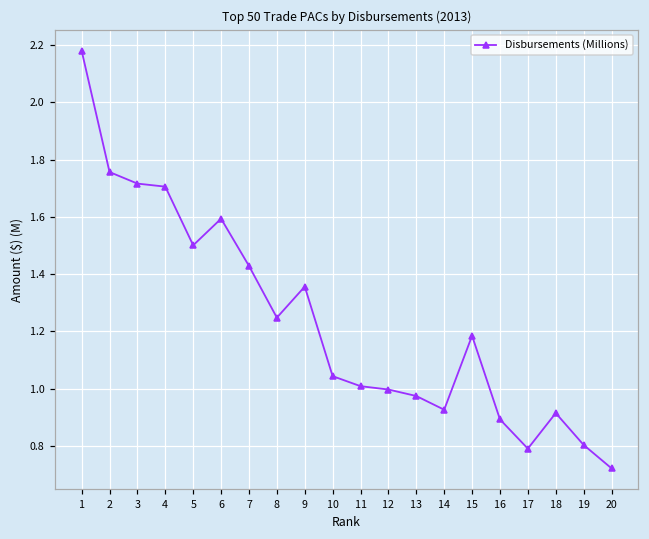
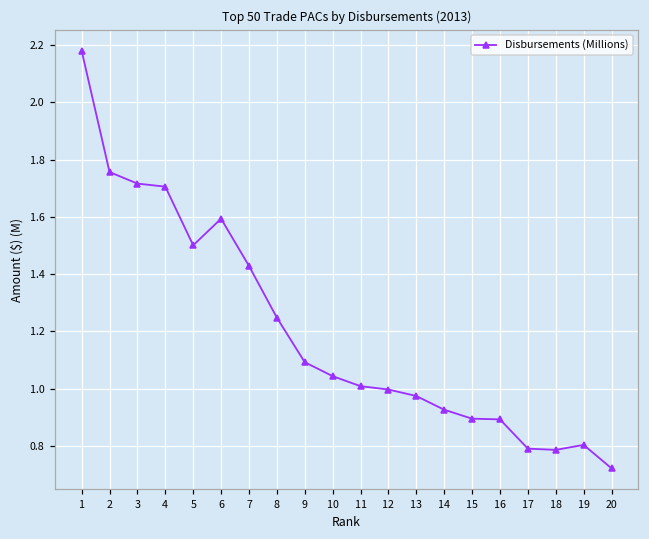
9: 1.36 -> 1.09
15: 1.18 -> 0.89
18: 0.91 -> 0.79
